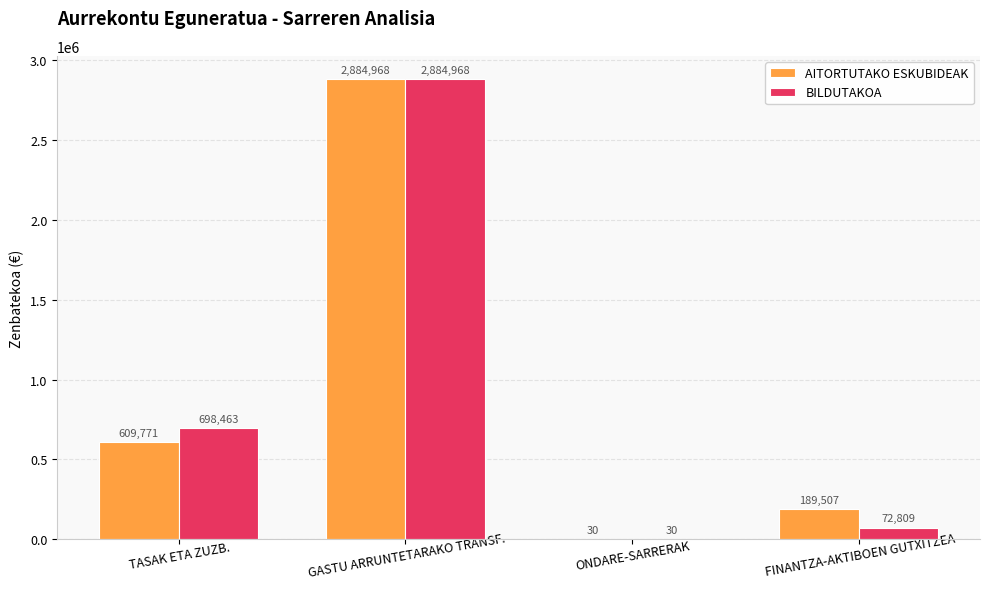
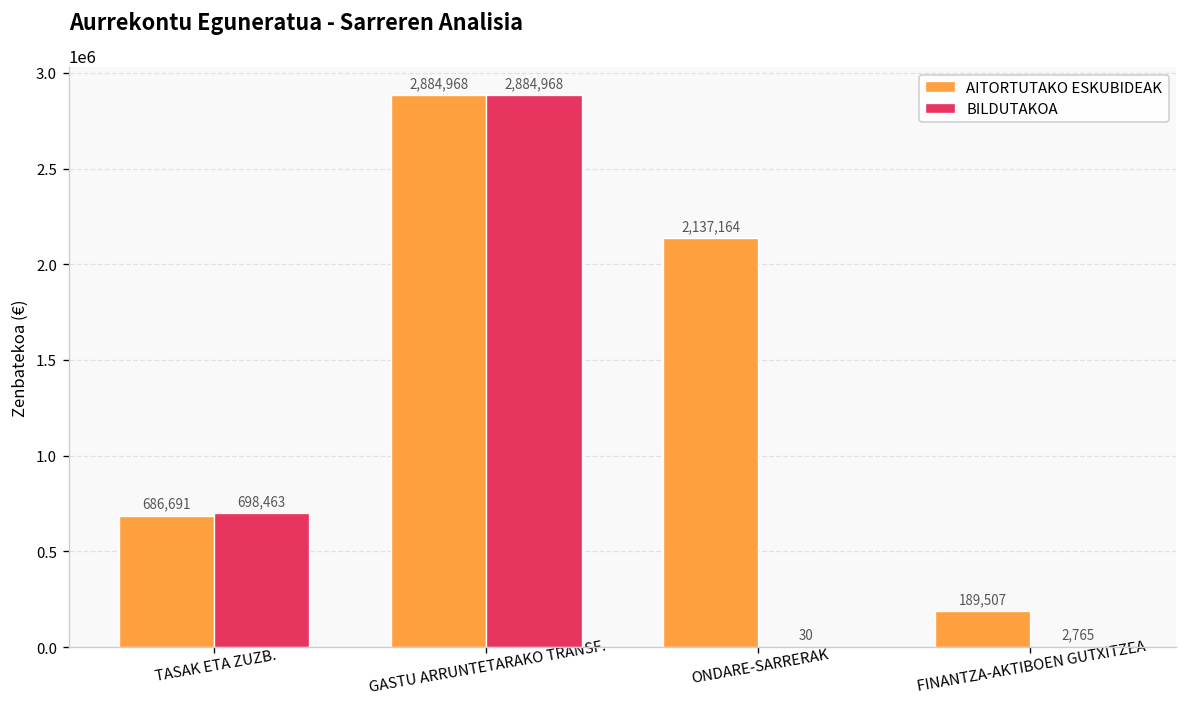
AITORTUTAKO ESKUBIDEAK, TASAK ETA ZUZB.: 609,771 -> 686,691
AITORTUTAKO ESKUBIDEAK, ONDARE-SARRERAK: 30 -> 2,137,164
BILDUTAKOA, FINANTZA-AKTIBOEN GUTXITZEA: 72,809 -> 2,765
